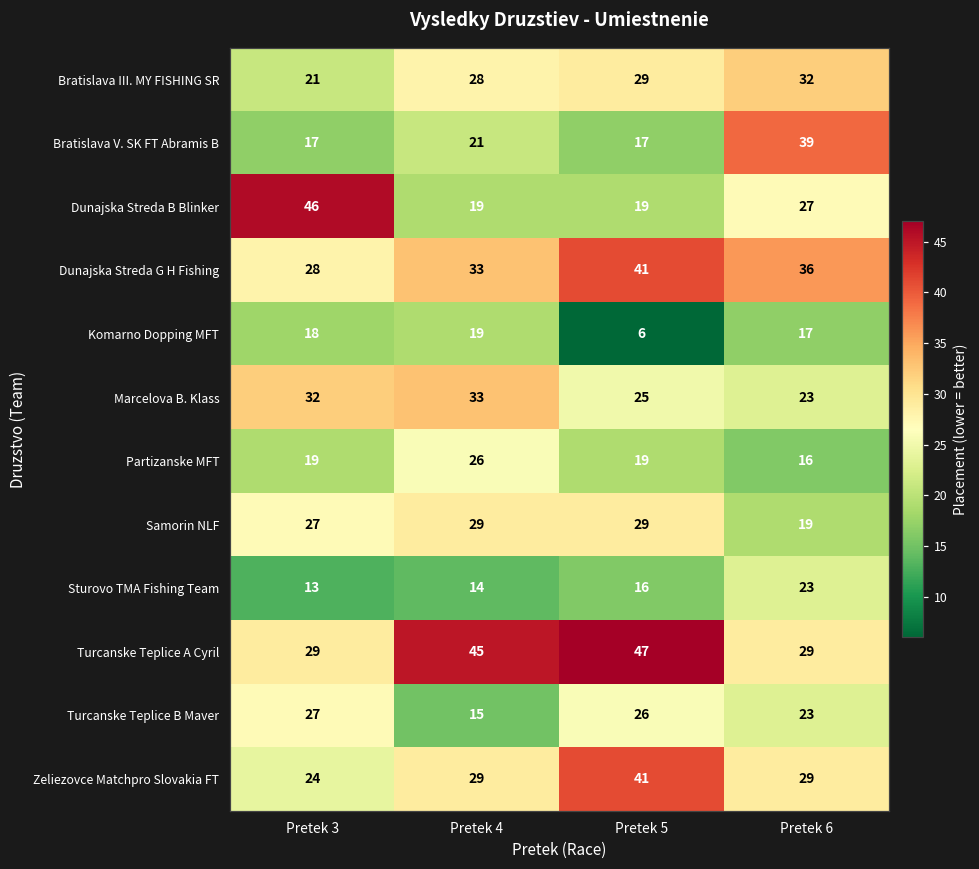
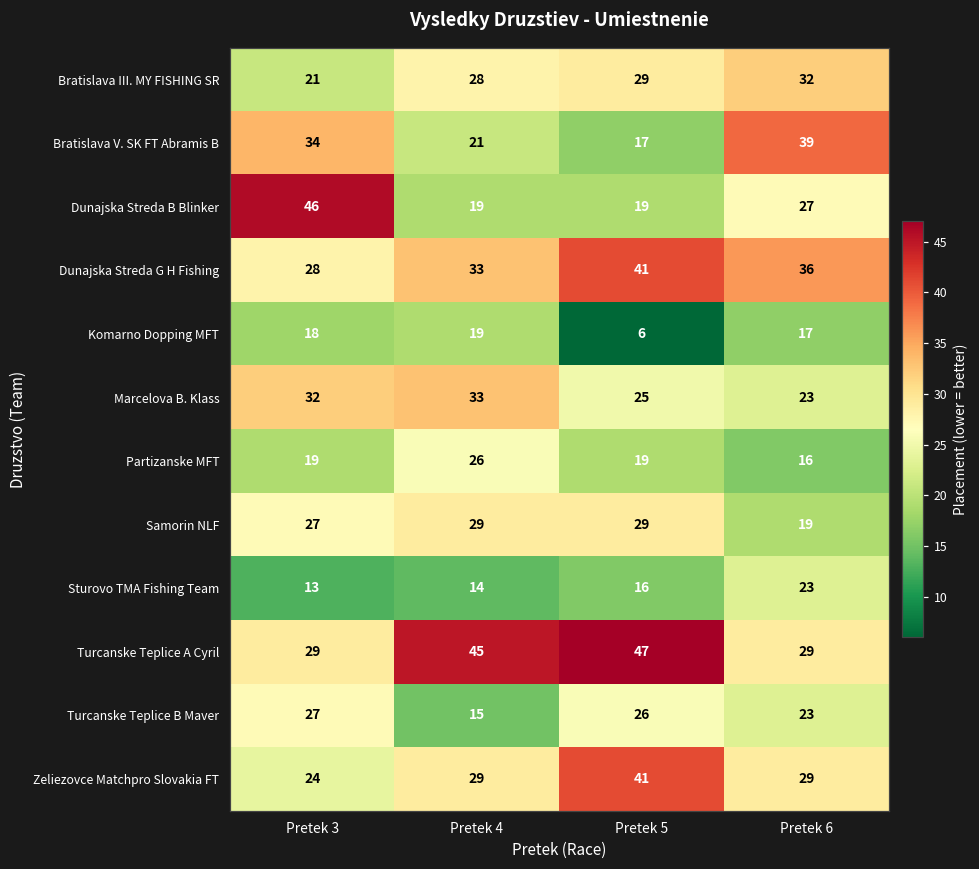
Bratislava V. SK FT Abramis B, Pretek 3: 17 -> 34
